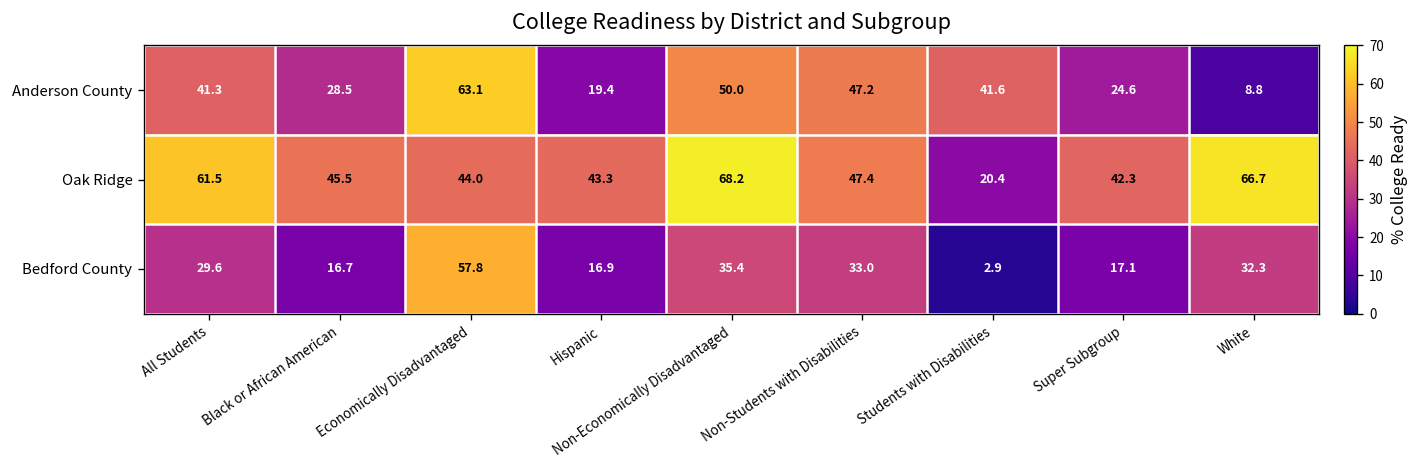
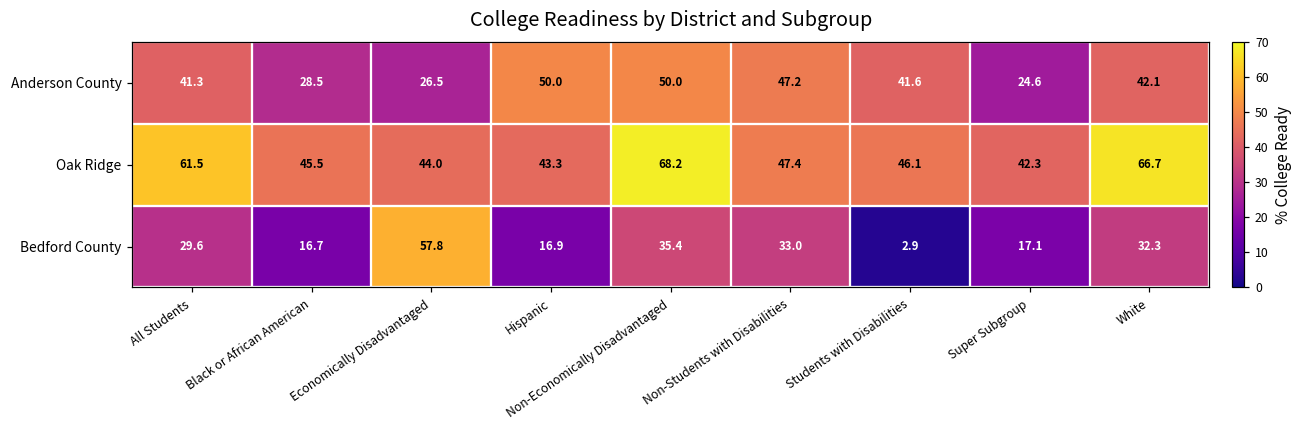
Anderson County, Economically Disadvantaged: 63.1 -> 26.5
Anderson County, Hispanic: 19.4 -> 50.0
Anderson County, White: 8.8 -> 42.1
Oak Ridge, Students with Disabilities: 20.4 -> 46.1
